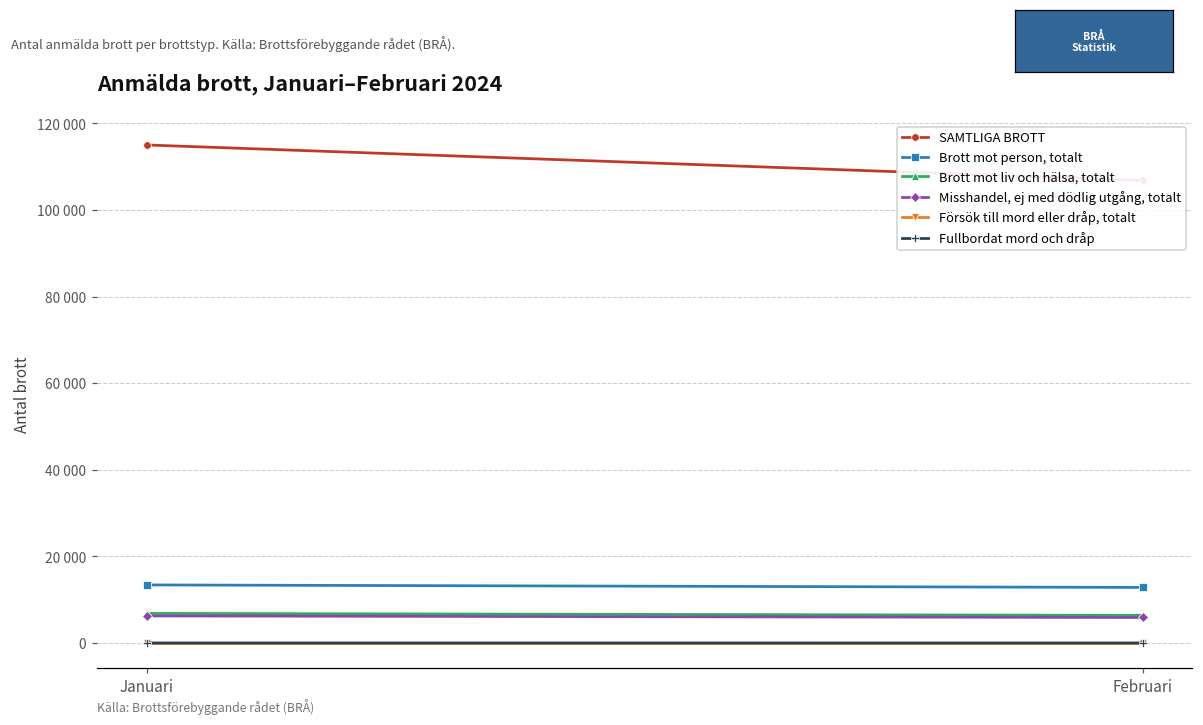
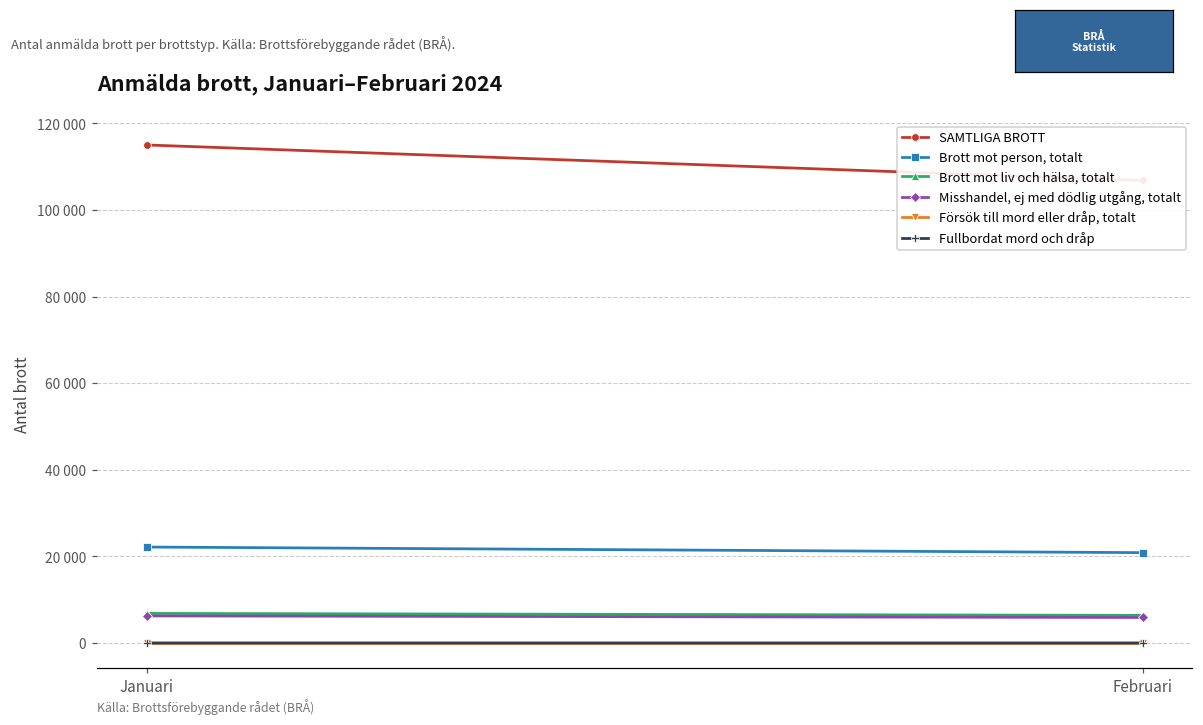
Brott mot person, totalt, Januari: 13000 -> 22000
Brott mot person, totalt, Februari: 13000 -> 21000
